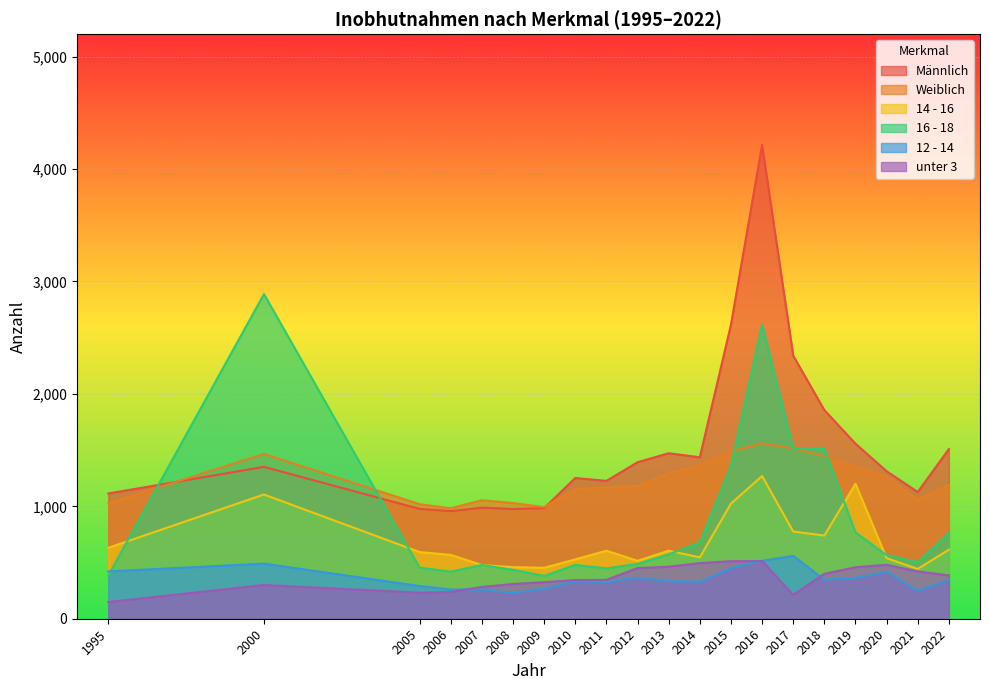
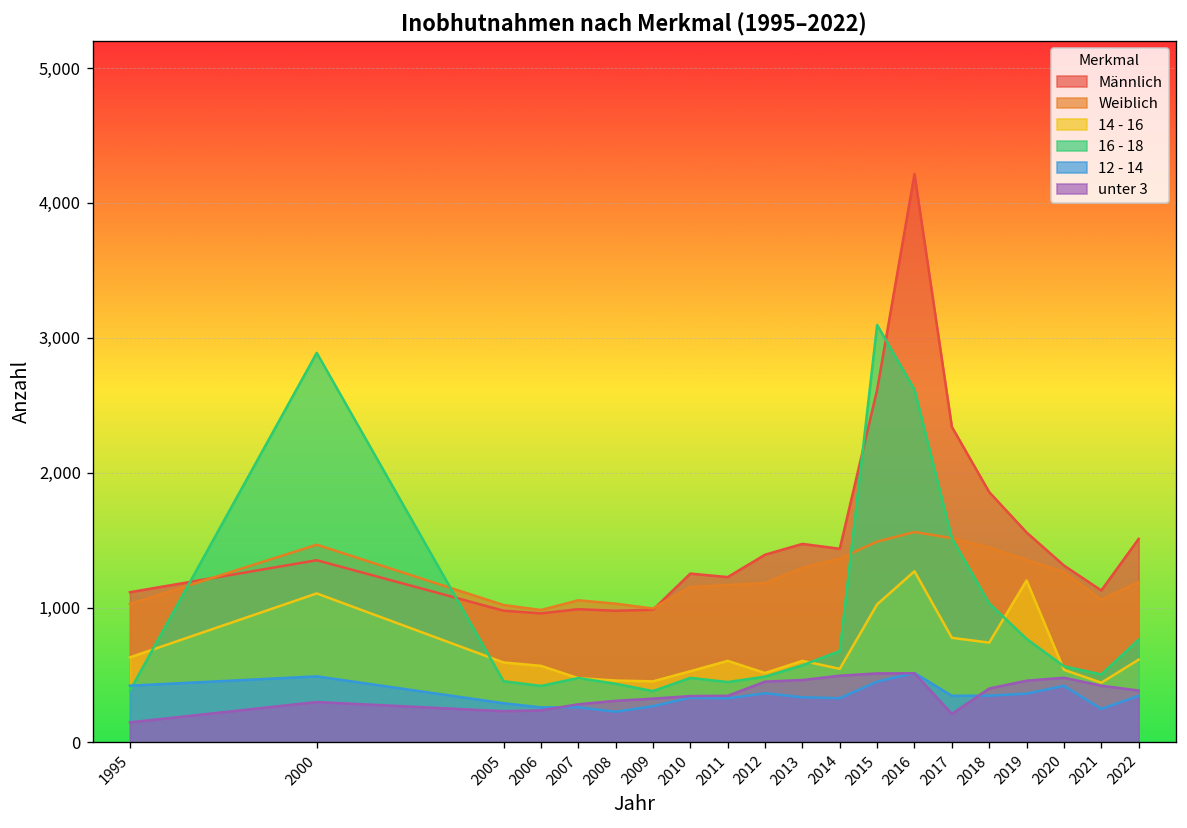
16 - 18, 2015: 1,360 -> 3,100
12 - 14, 2017: 560 -> 350
16 - 18, 2018: 1,510 -> 1,030
